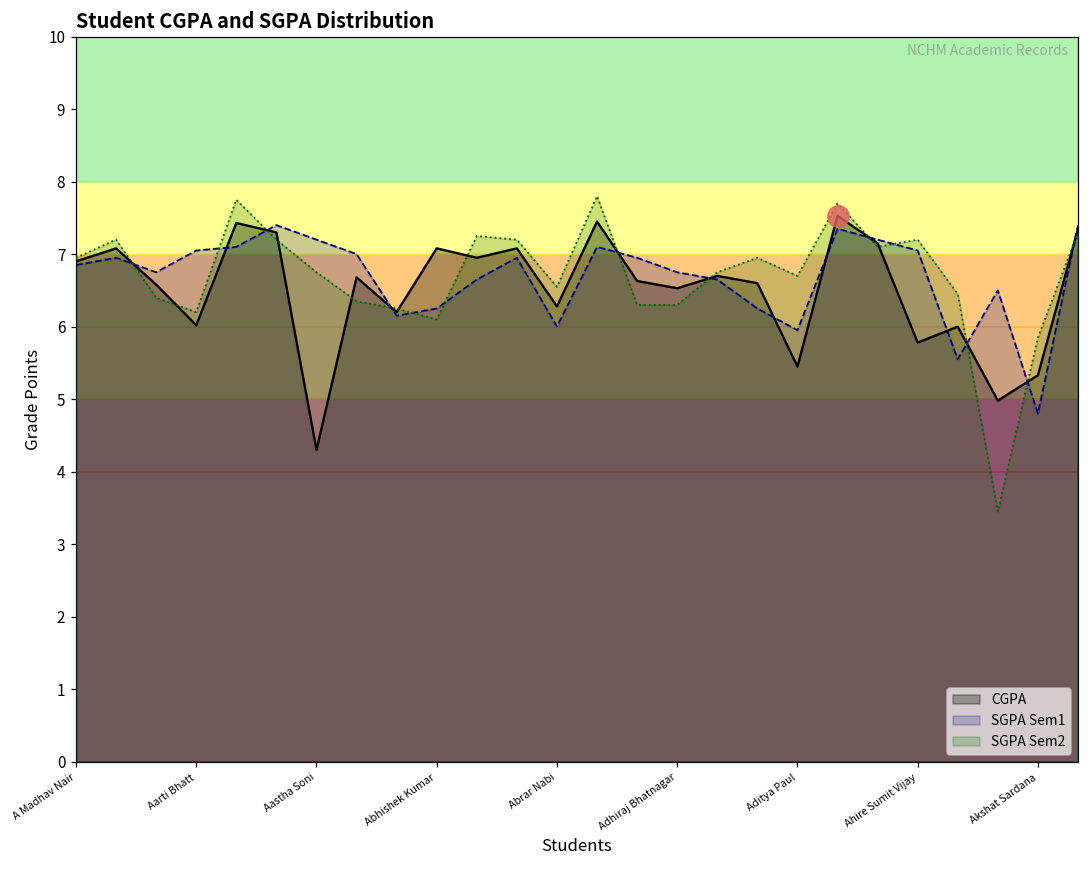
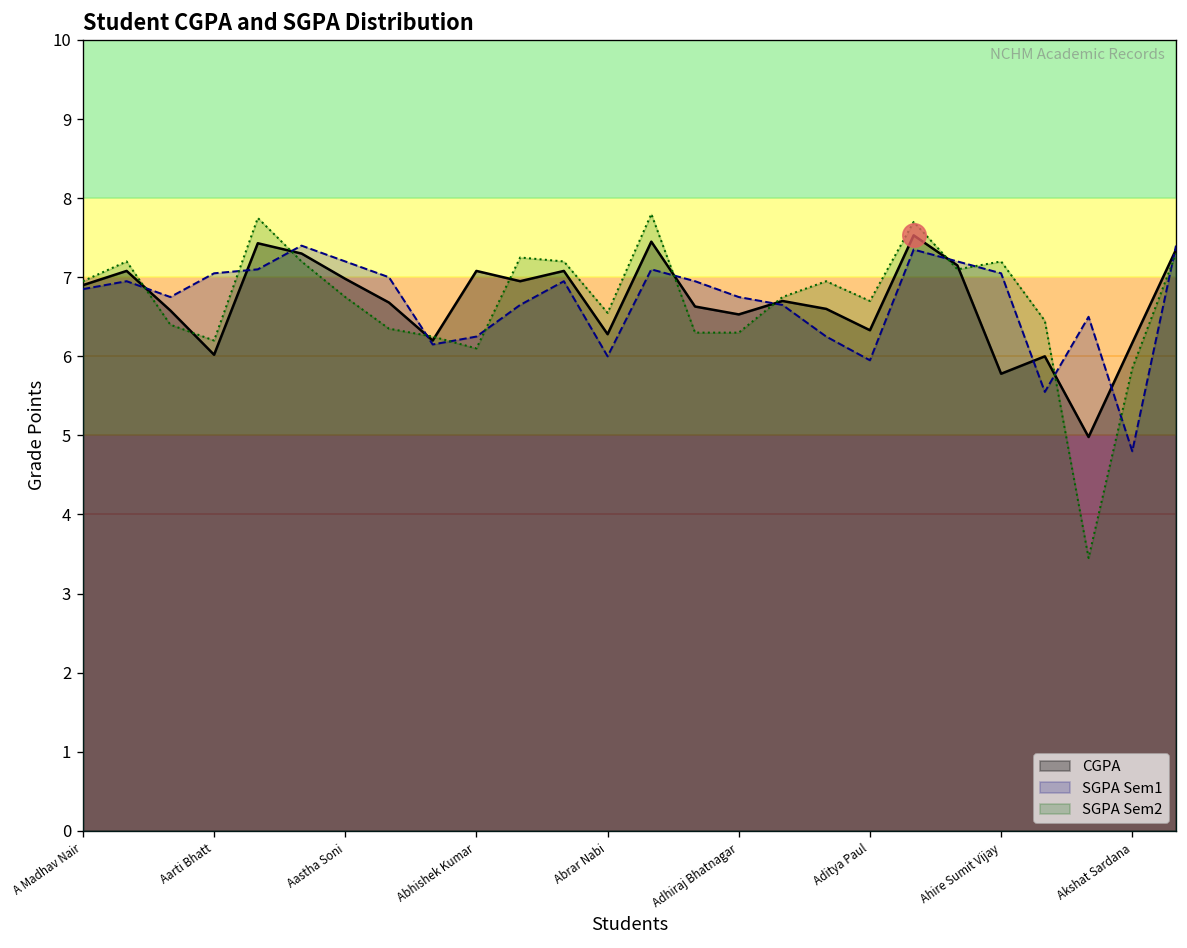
CGPA, Aastha Soni: 4.3 -> 7.0
CGPA, Aditya Paul: 5.5 -> 6.3
CGPA, Akshat Sardana: 5.3 -> 6.2
